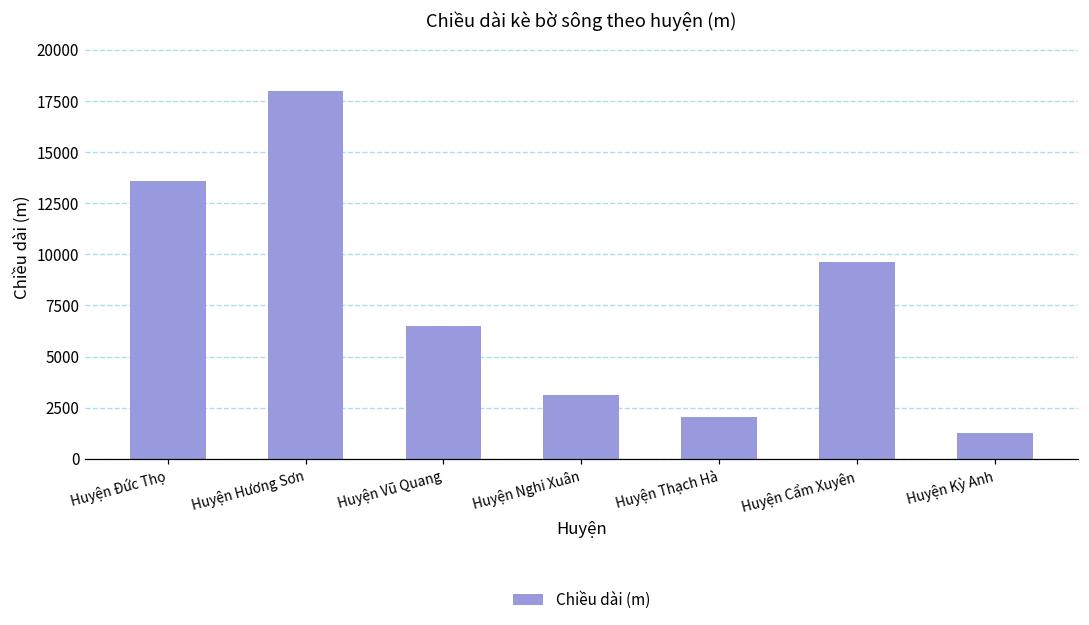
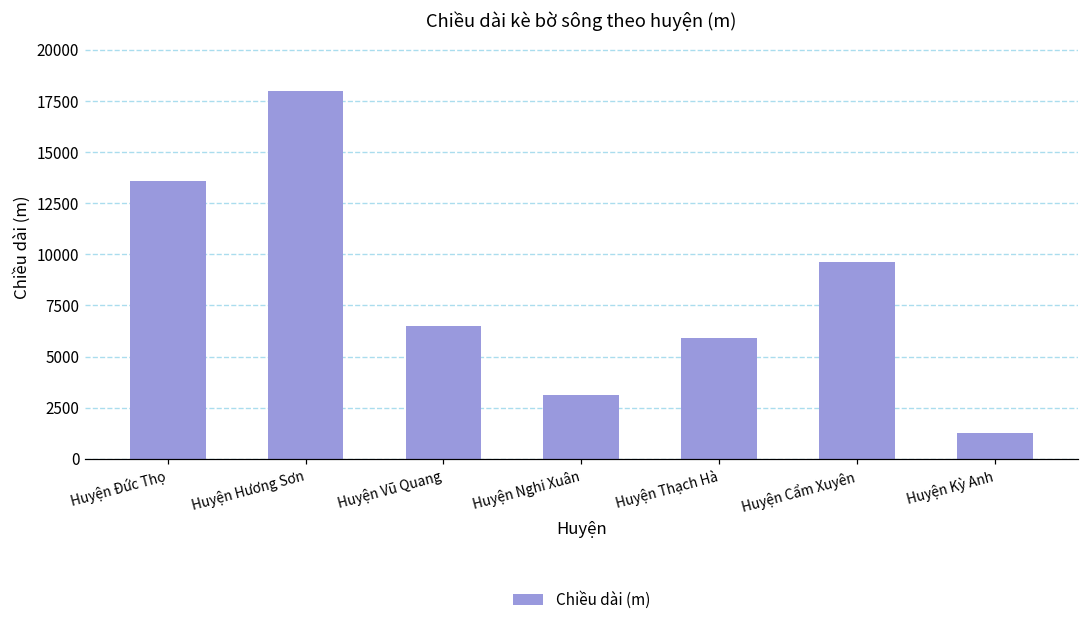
Huyện Thạch Hà: 2000 -> 5900
